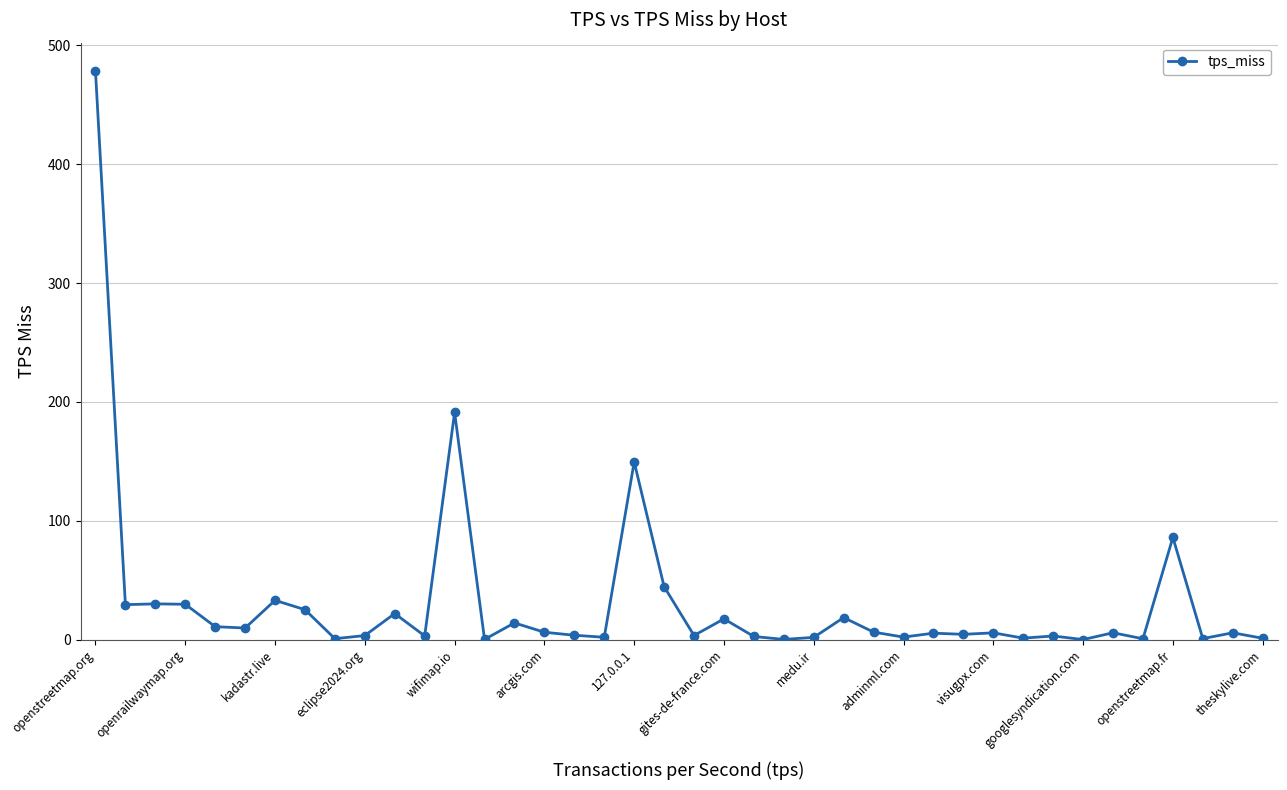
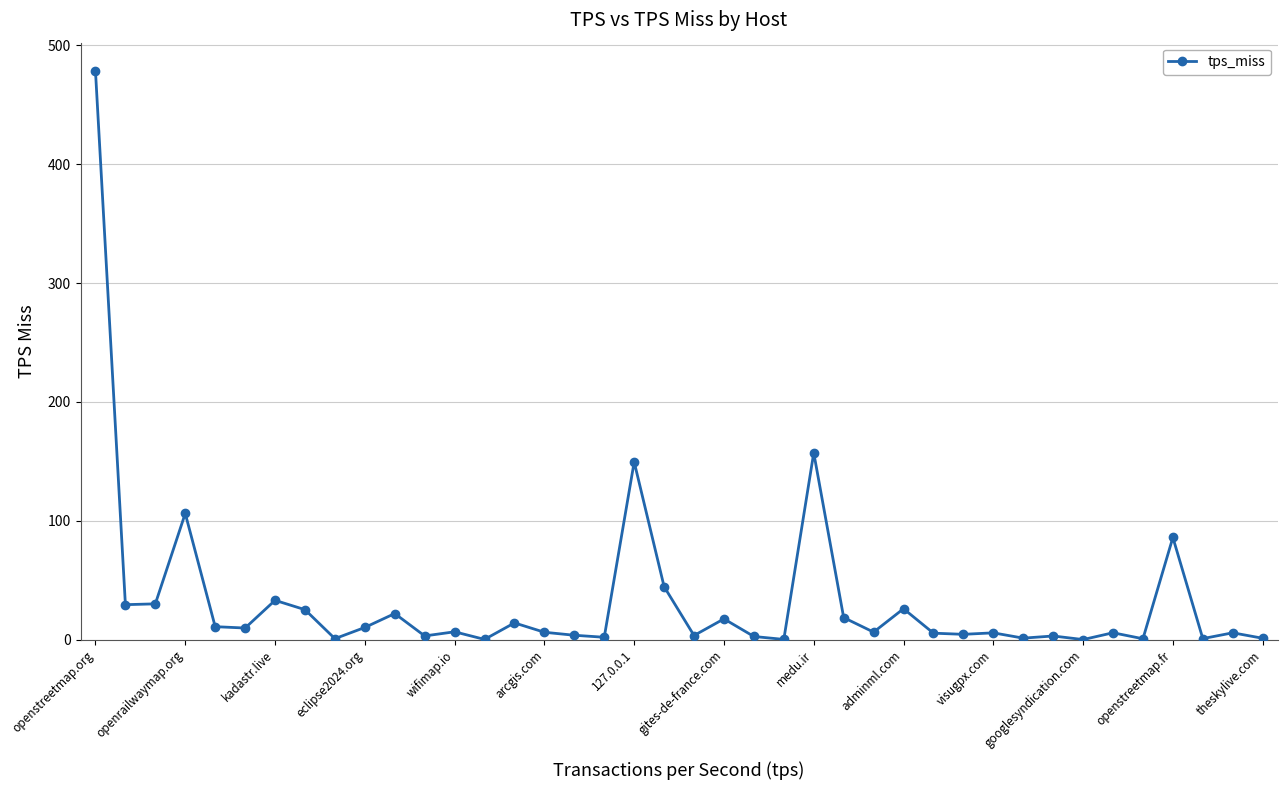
openrailwaymap.org: 30 -> 106
eclipse2024.org: 3 -> 10
wifimap.io: 191 -> 7
medu.ir: 2 -> 157
adminml.com: 2 -> 26
